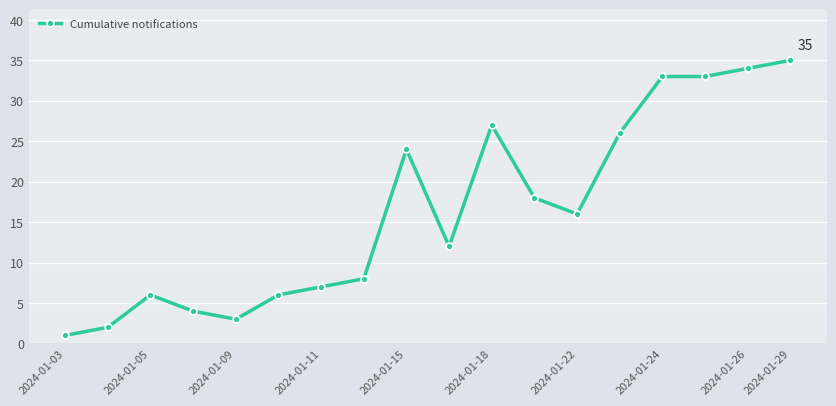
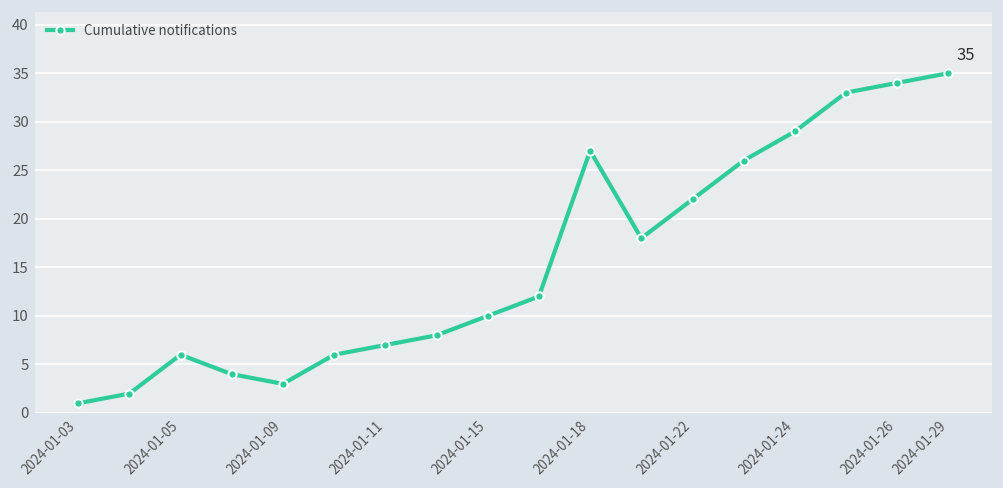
2024-01-15: 24 -> 10
2024-01-22: 16 -> 22
2024-01-24: 33 -> 29
